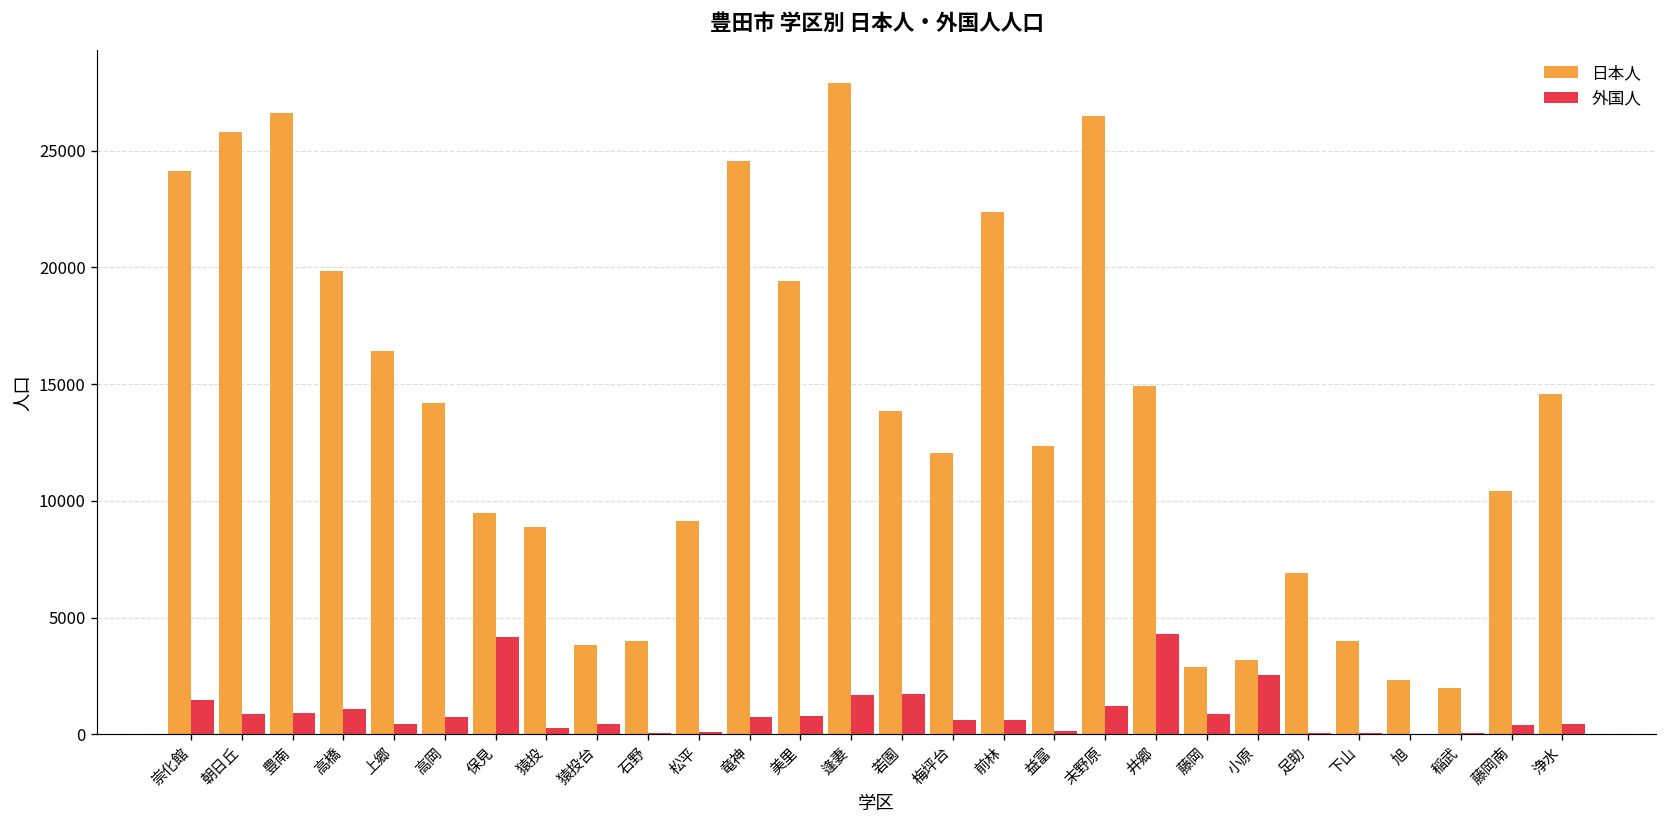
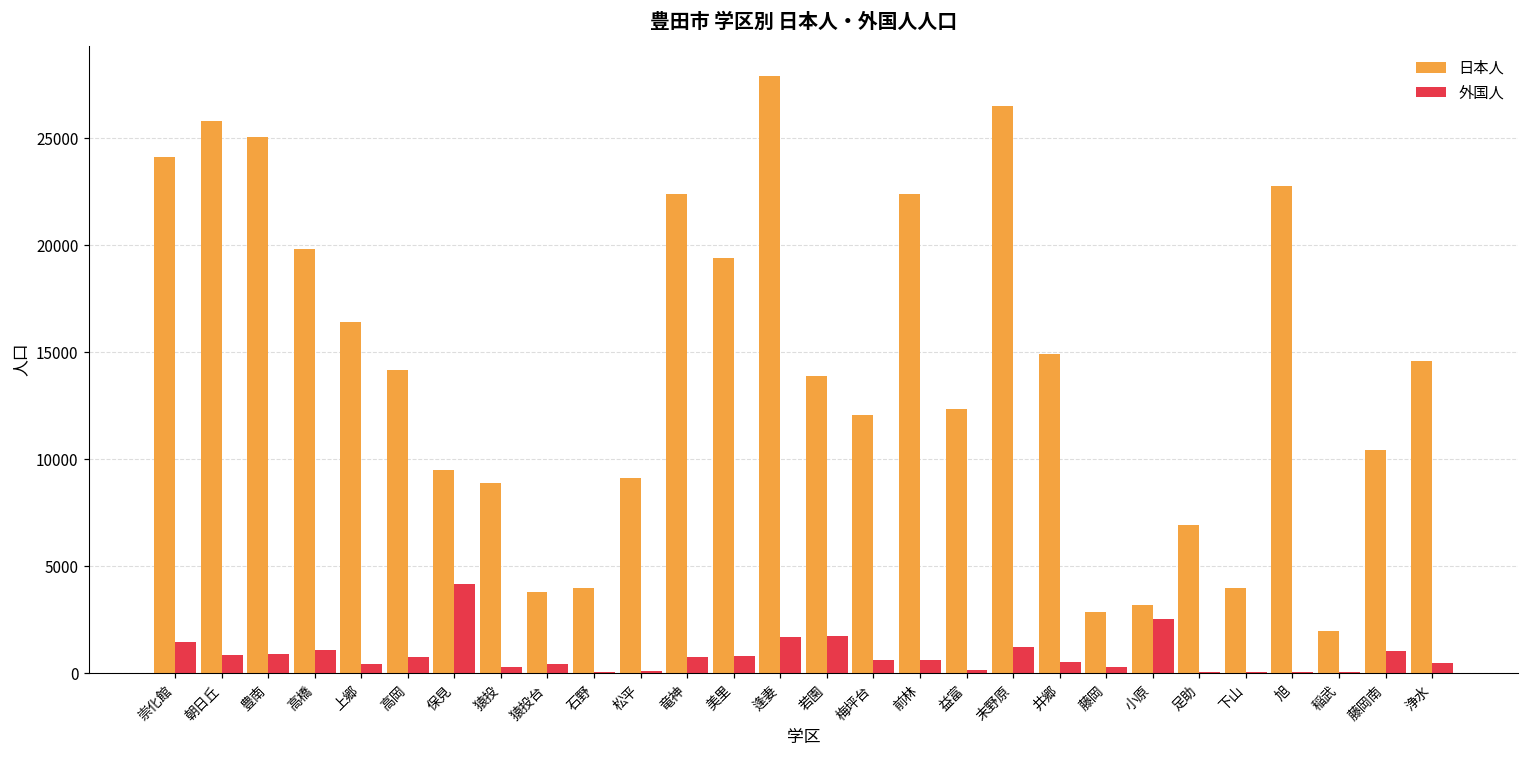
日本人, 豊南: 26600 -> 25000
日本人, 竜神: 24600 -> 22400
外国人, 井郷: 4300 -> 500
外国人, 藤岡: 900 -> 300
日本人, 旭: 2300 -> 22800
外国人, 藤岡南: 400 -> 1000
